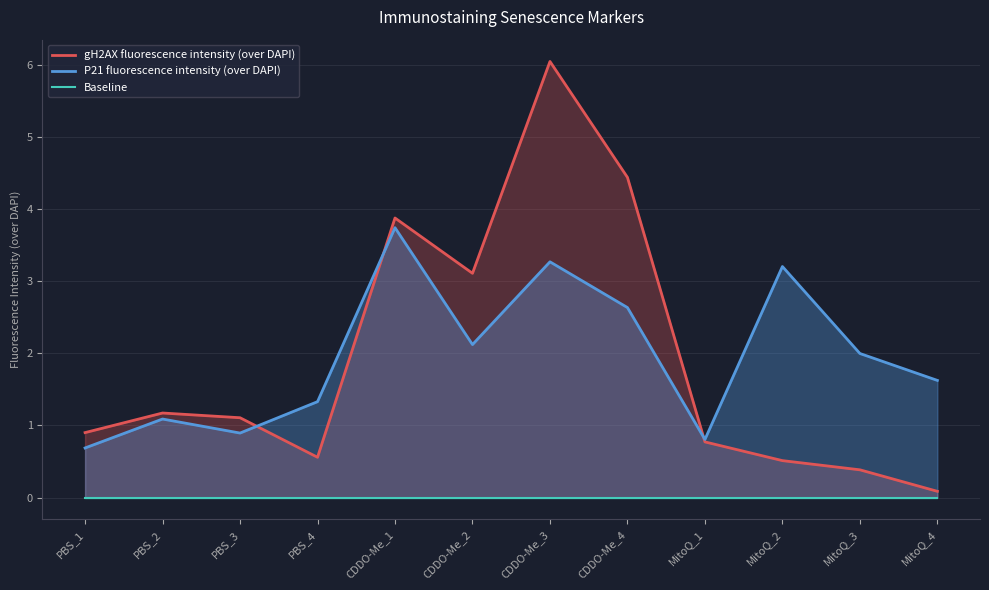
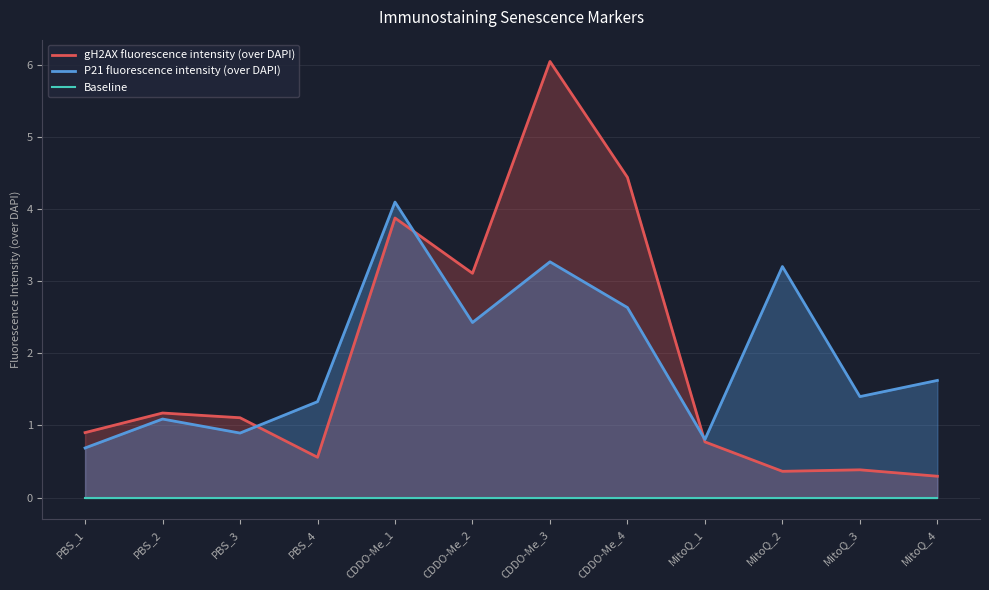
P21 fluorescence intensity (over DAPI), CDDO-Me_1: 3.7 -> 4.1
P21 fluorescence intensity (over DAPI), CDDO-Me_2: 2.1 -> 2.4
gH2AX fluorescence intensity (over DAPI), MitoQ_2: 0.5 -> 0.4
P21 fluorescence intensity (over DAPI), MitoQ_3: 2.0 -> 1.4
gH2AX fluorescence intensity (over DAPI), MitoQ_4: 0.1 -> 0.3
